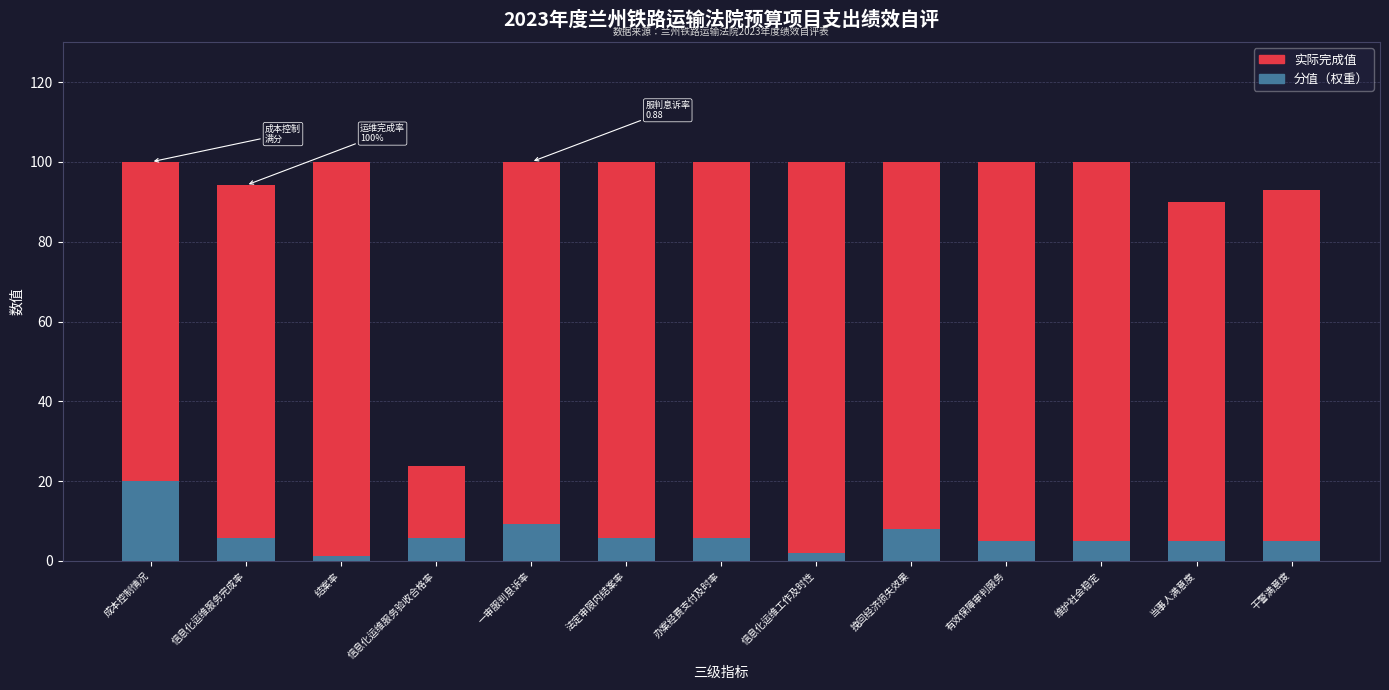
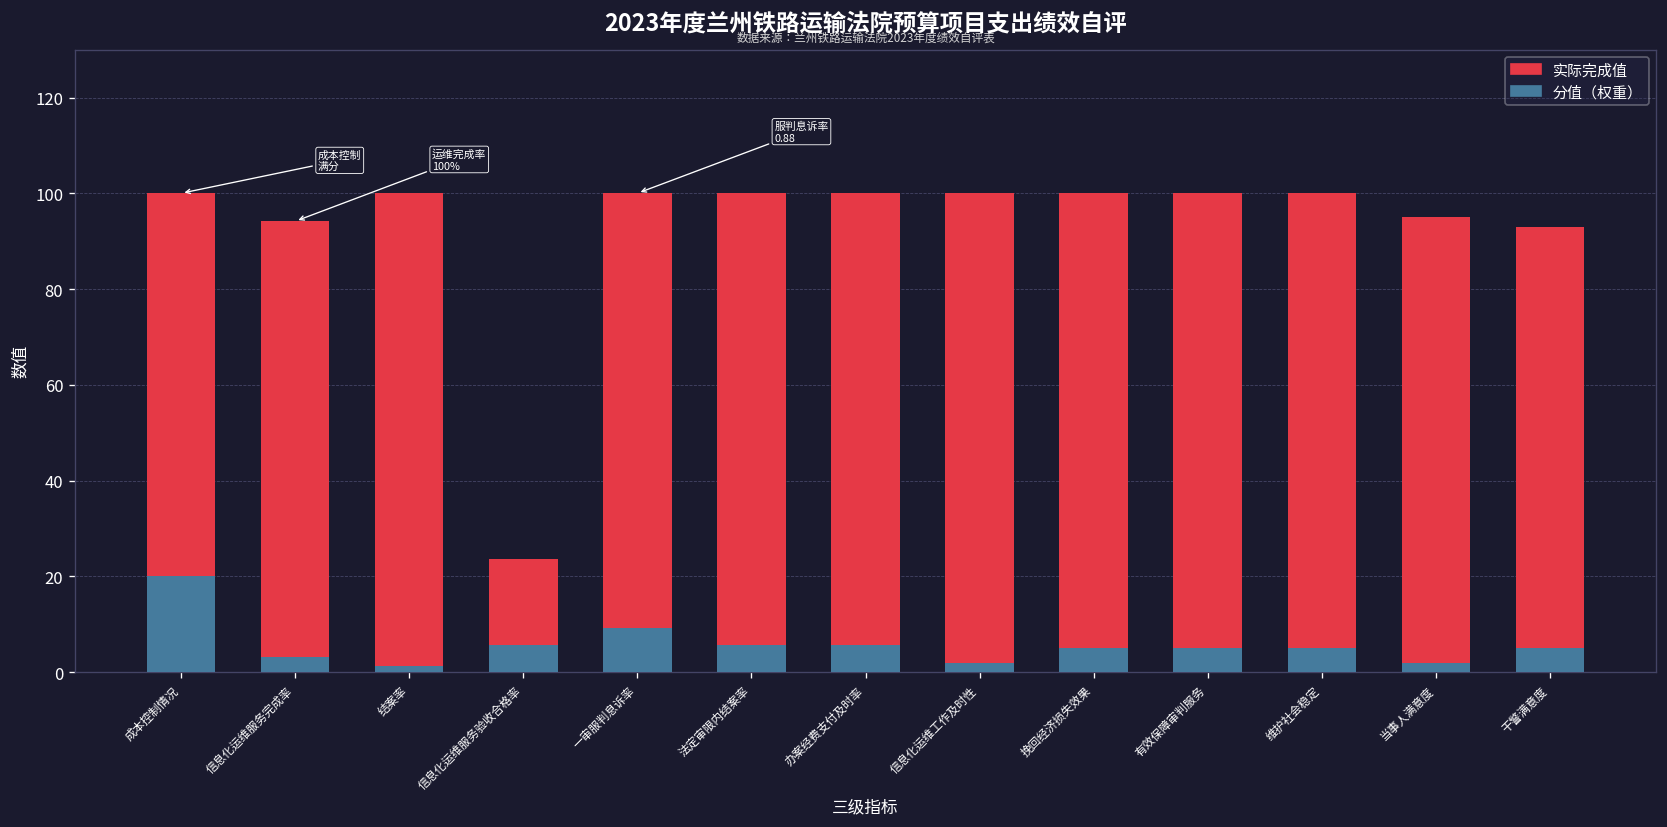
分值（权重）, 信息化运维服务完成率: 6 -> 3
分值（权重）, 挽回经济损失效果: 8 -> 5
实际完成值, 当事人满意度: 90 -> 95
分值（权重）, 当事人满意度: 5 -> 2
